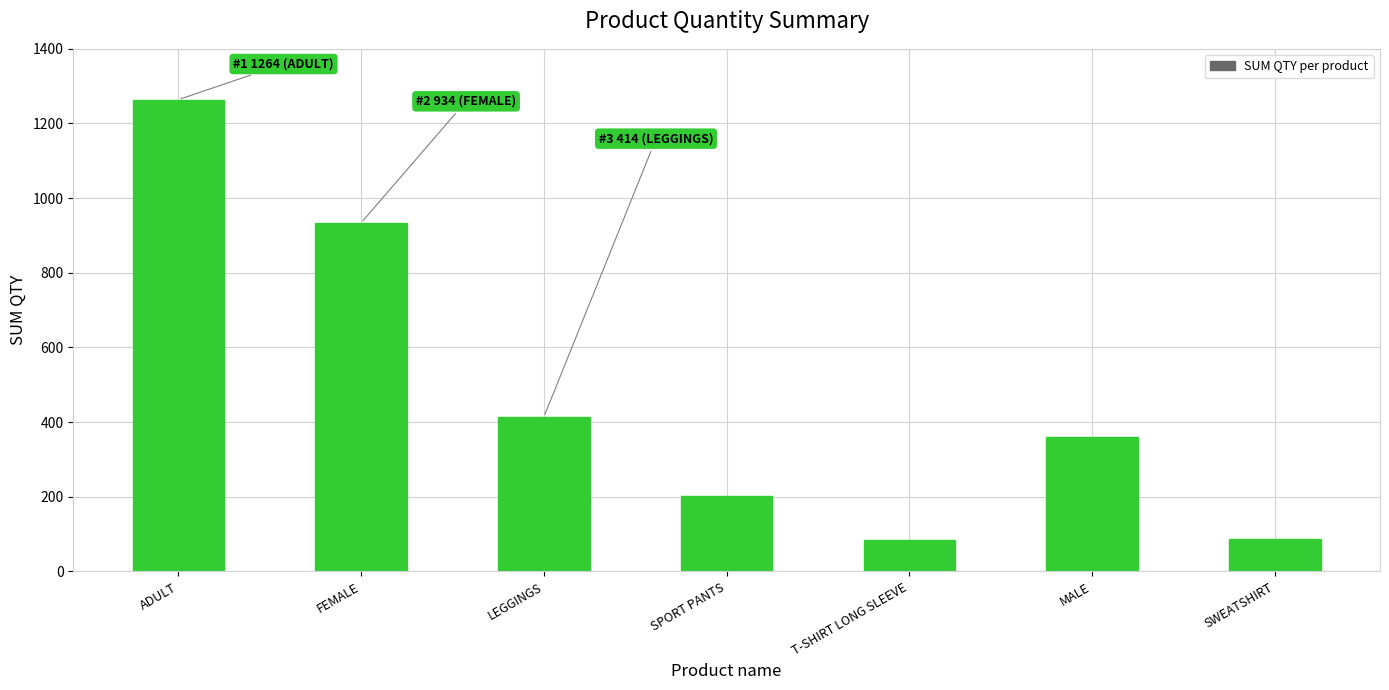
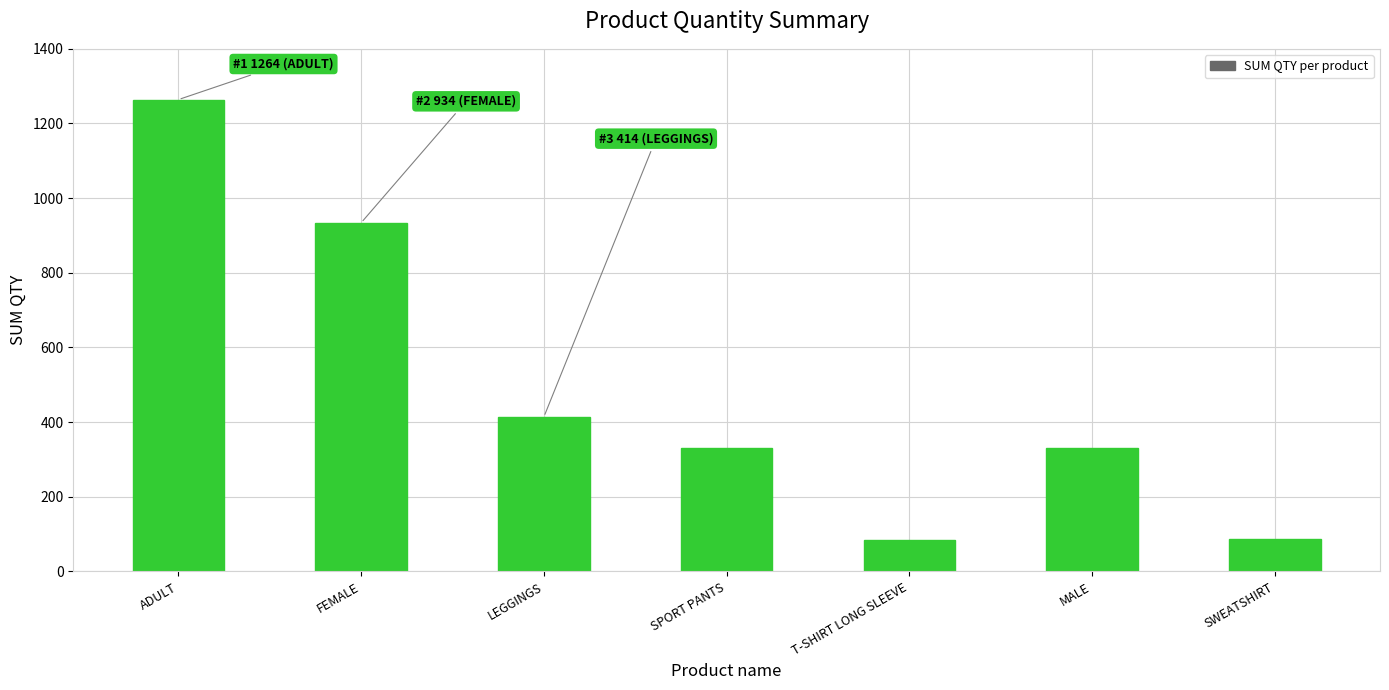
SPORT PANTS: 200 -> 330
MALE: 360 -> 330
